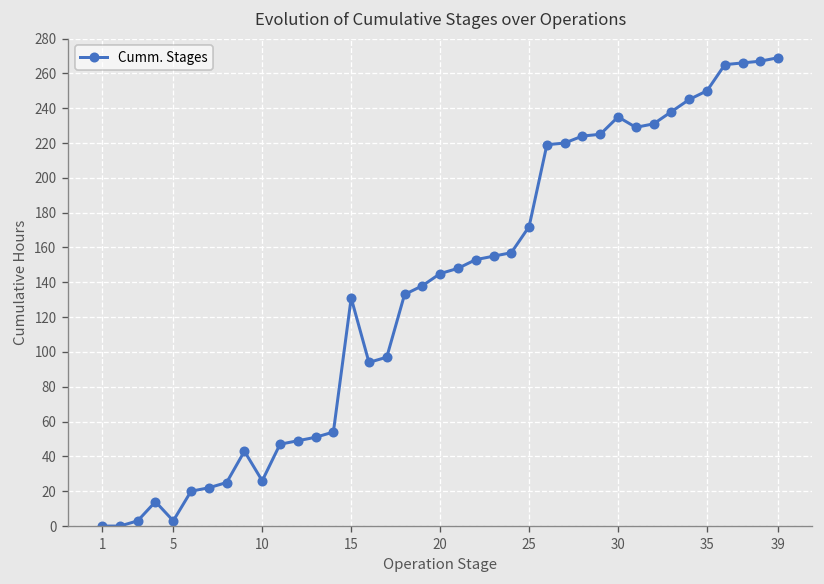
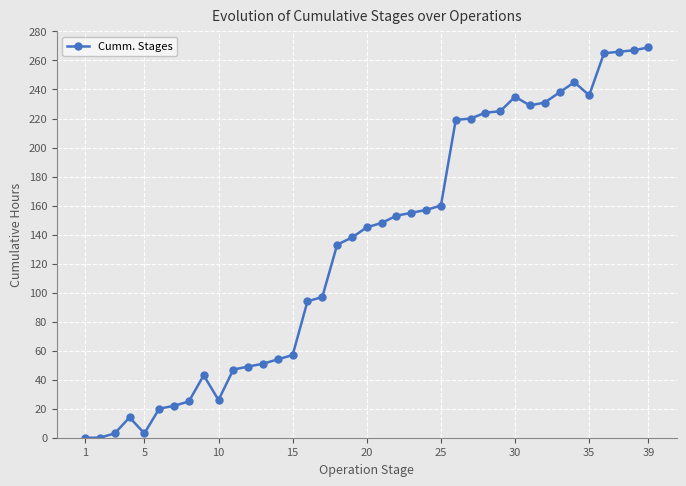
15: 131 -> 57
25: 172 -> 160
35: 250 -> 236
